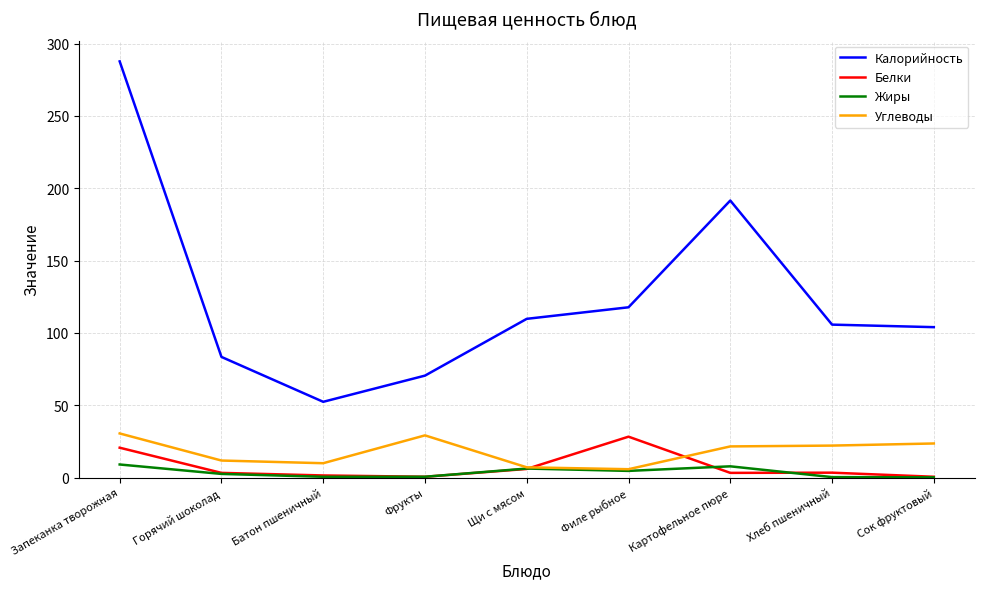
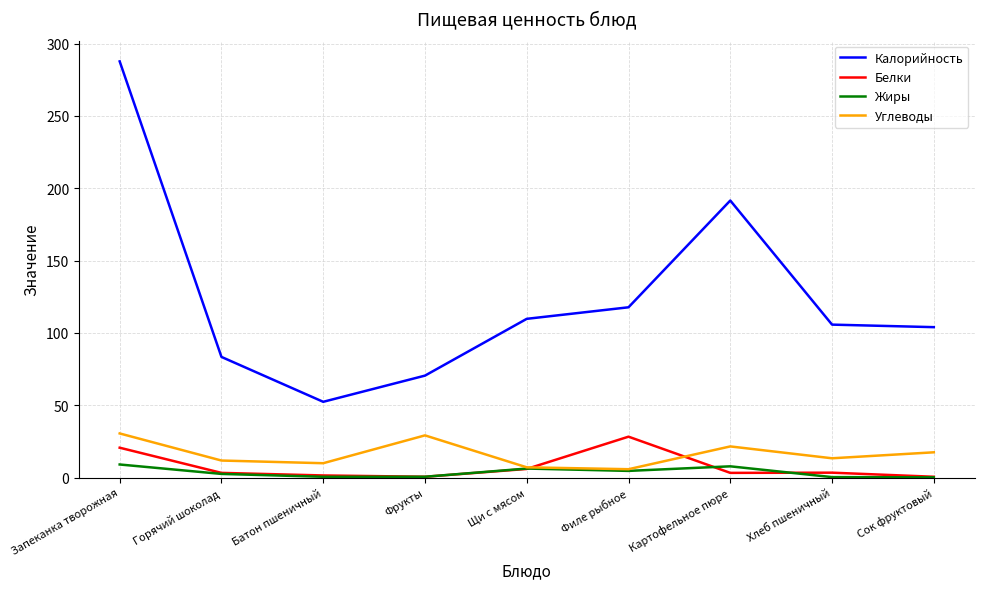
Углеводы, Хлеб пшеничный: 22 -> 13
Углеводы, Сок фруктовый: 24 -> 18
